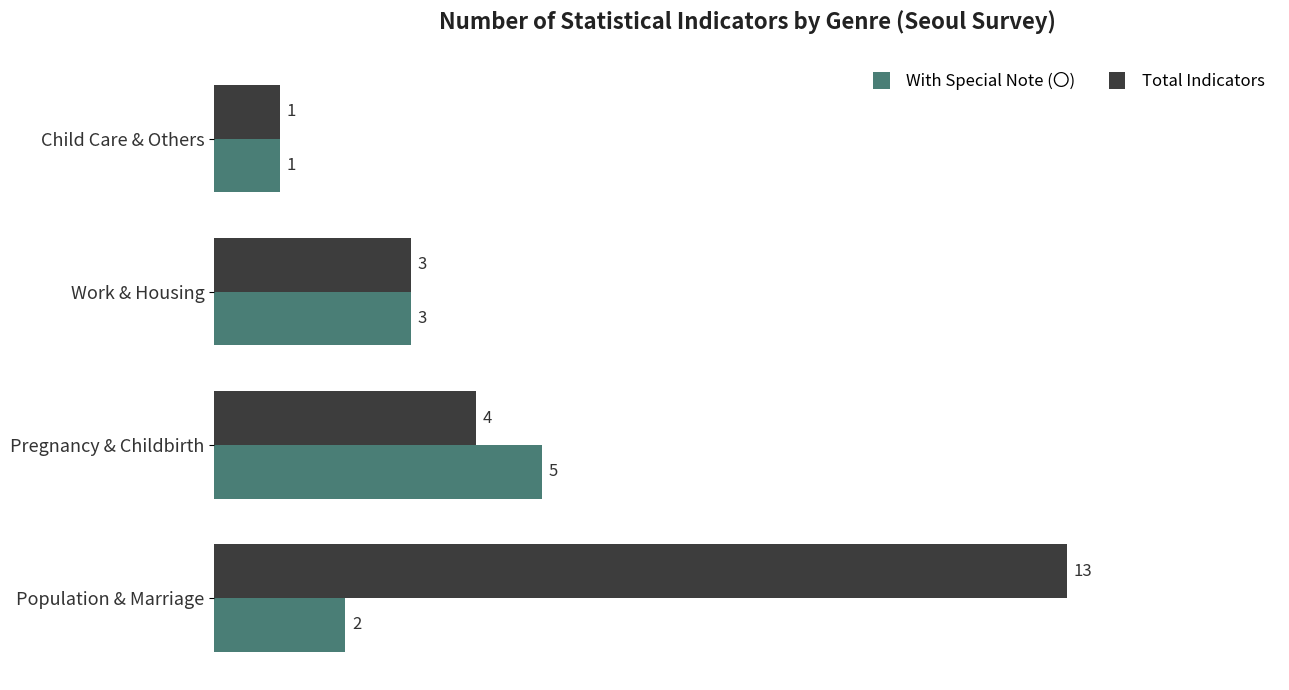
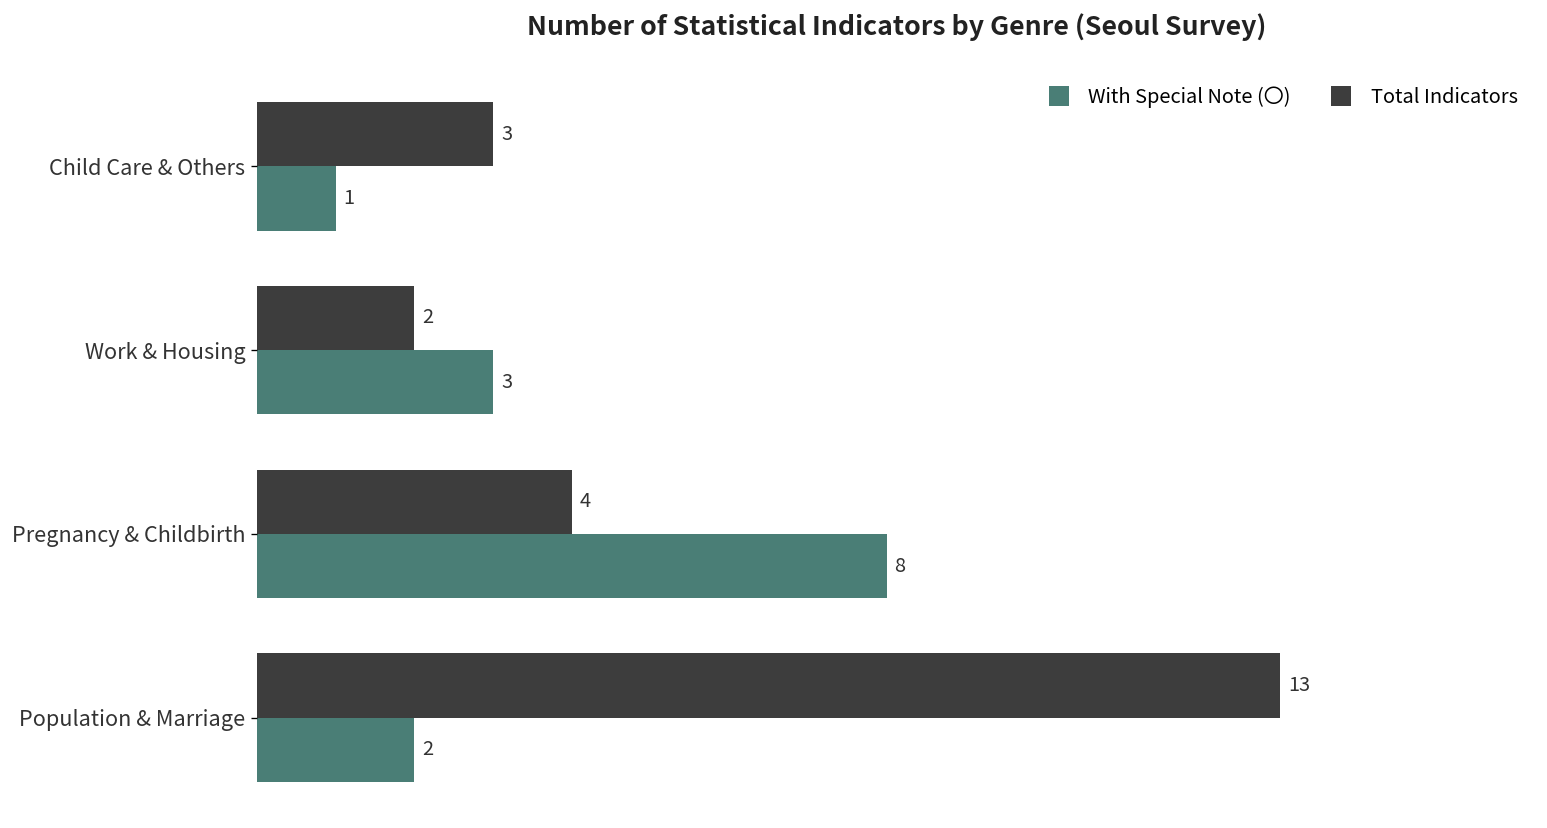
Total Indicators, Child Care & Others: 1 -> 3
Total Indicators, Work & Housing: 3 -> 2
With Special Note (〇), Pregnancy & Childbirth: 5 -> 8
